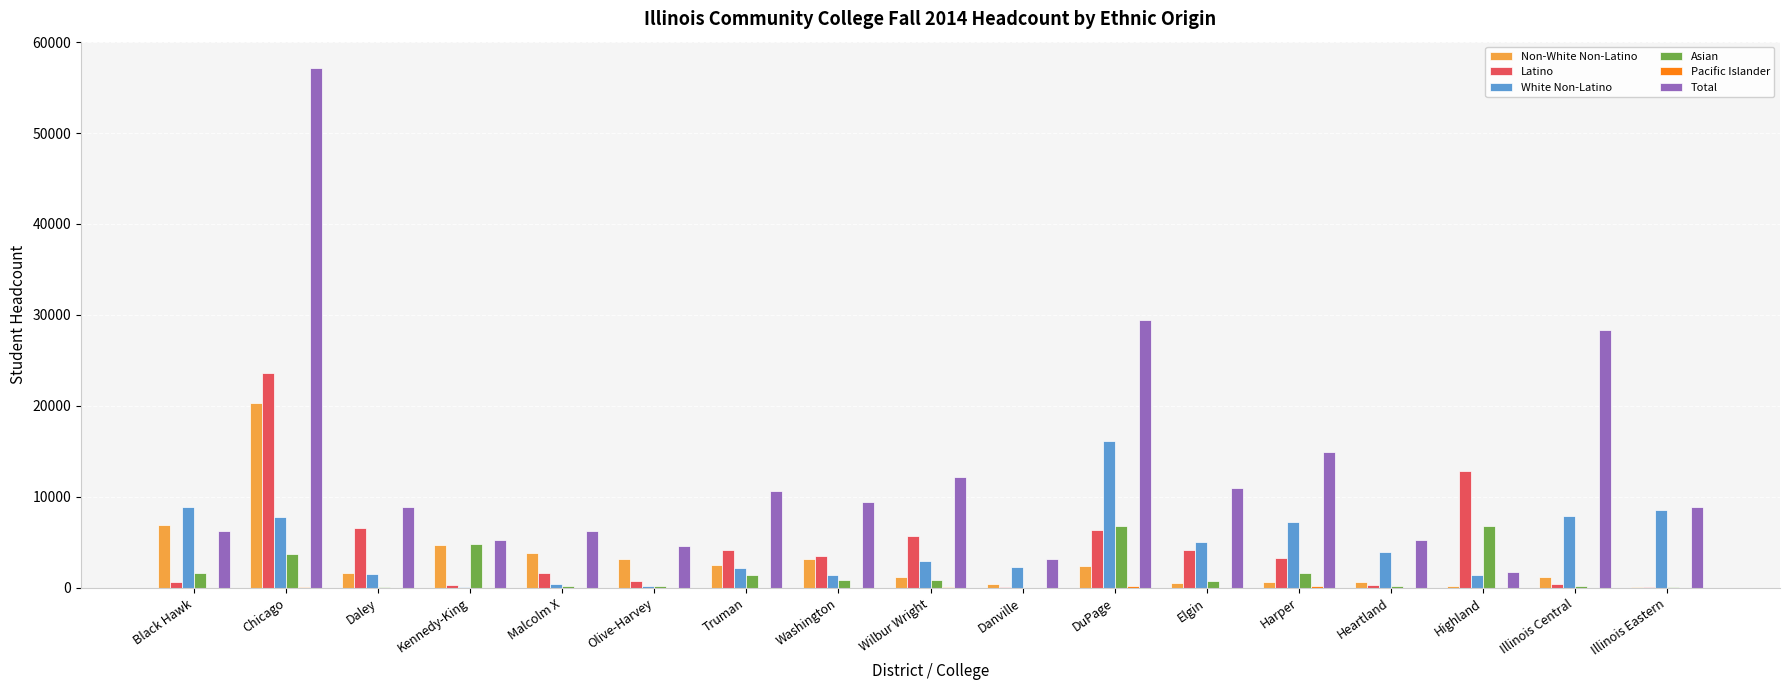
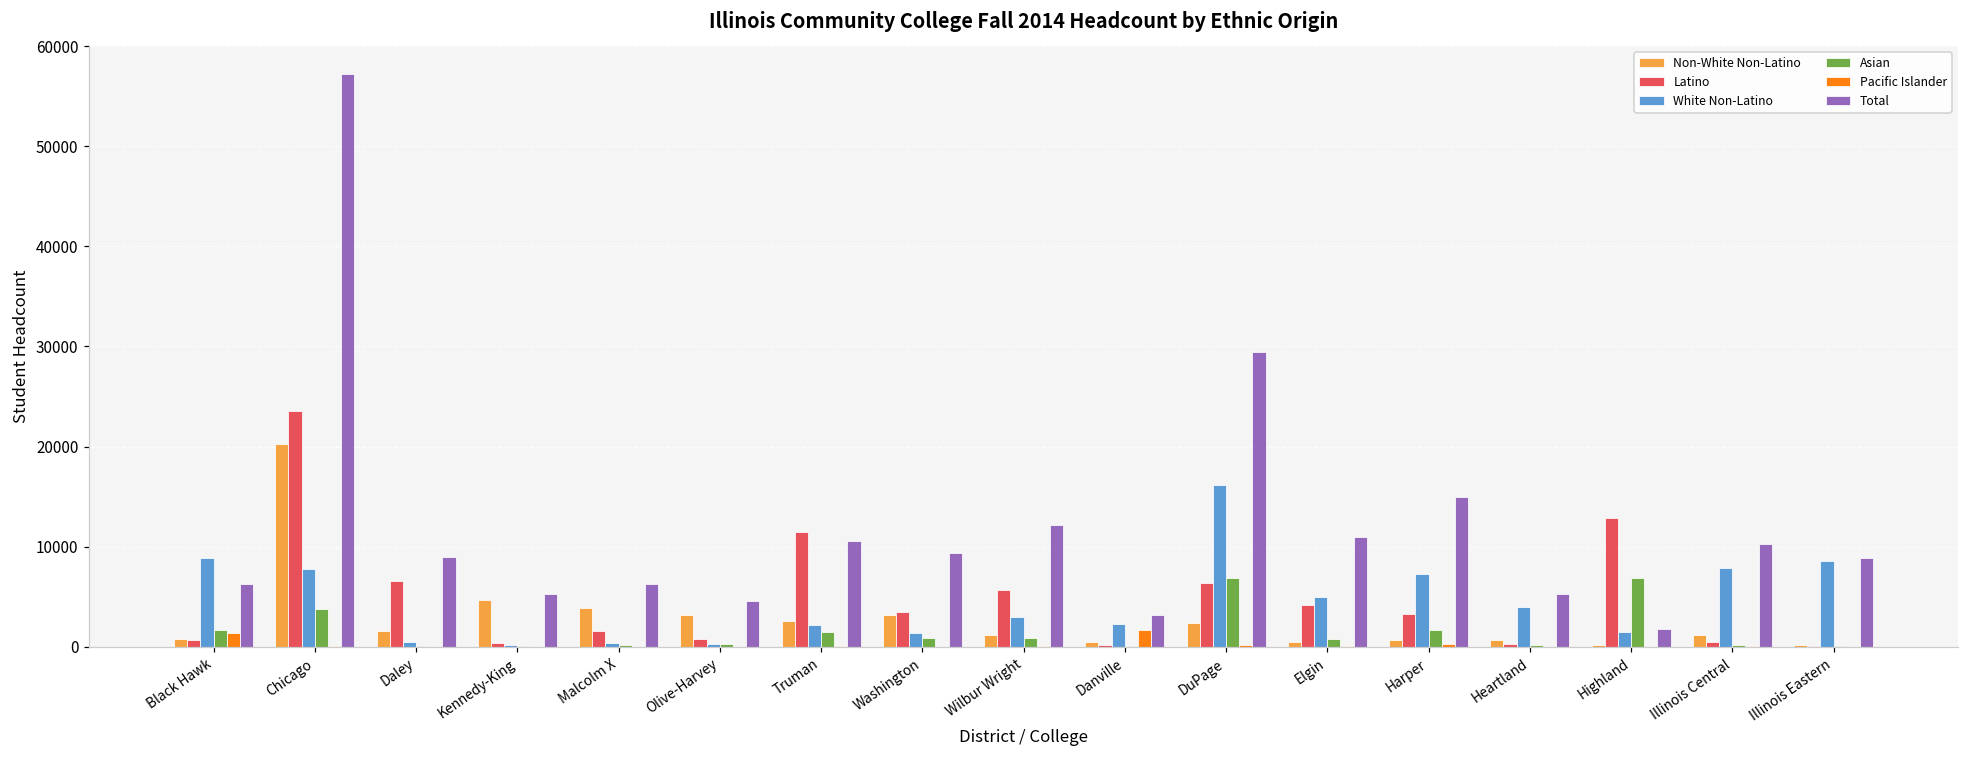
Non-White Non-Latino, Black Hawk: 7000 -> 1000
Pacific Islander, Black Hawk: 0 -> 1000
White Non-Latino, Daley: 2000 -> 1000
Asian, Kennedy-King: 5000 -> 0
Latino, Truman: 4000 -> 11000
Pacific Islander, Danville: 0 -> 2000
Total, Illinois Central: 28000 -> 10000
